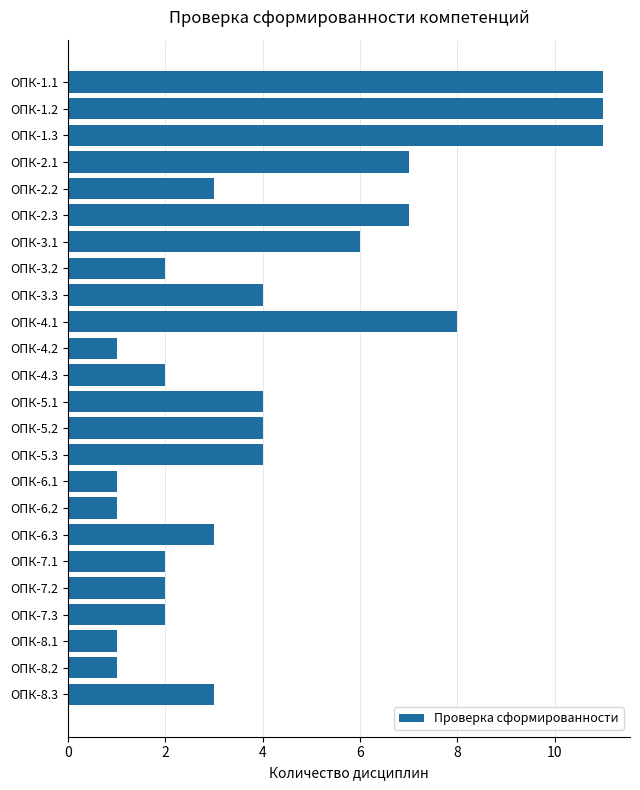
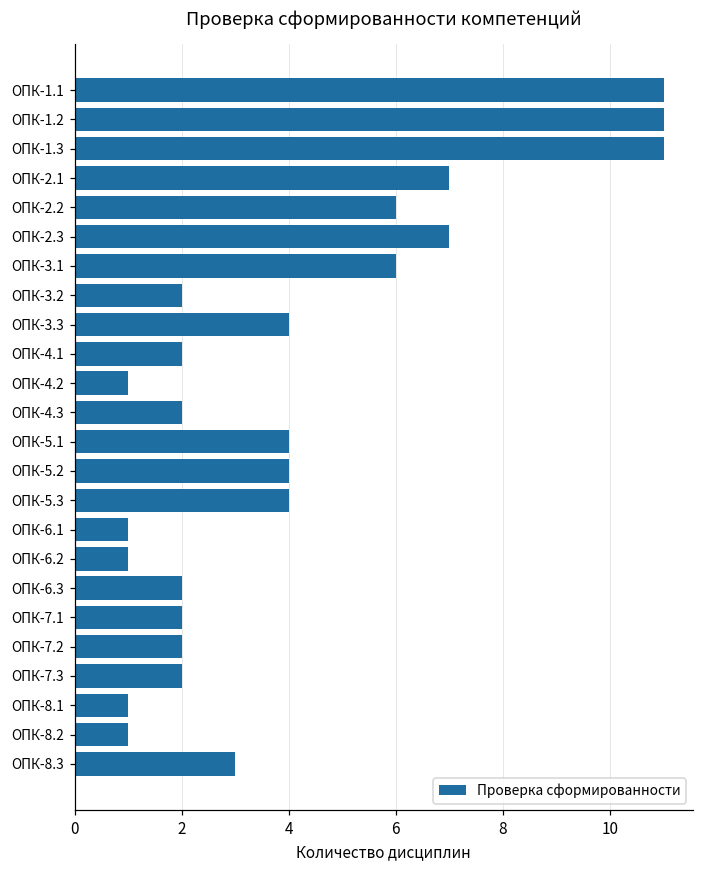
ОПК-2.2: 3 -> 6
ОПК-4.1: 8 -> 2
ОПК-6.3: 3 -> 2
